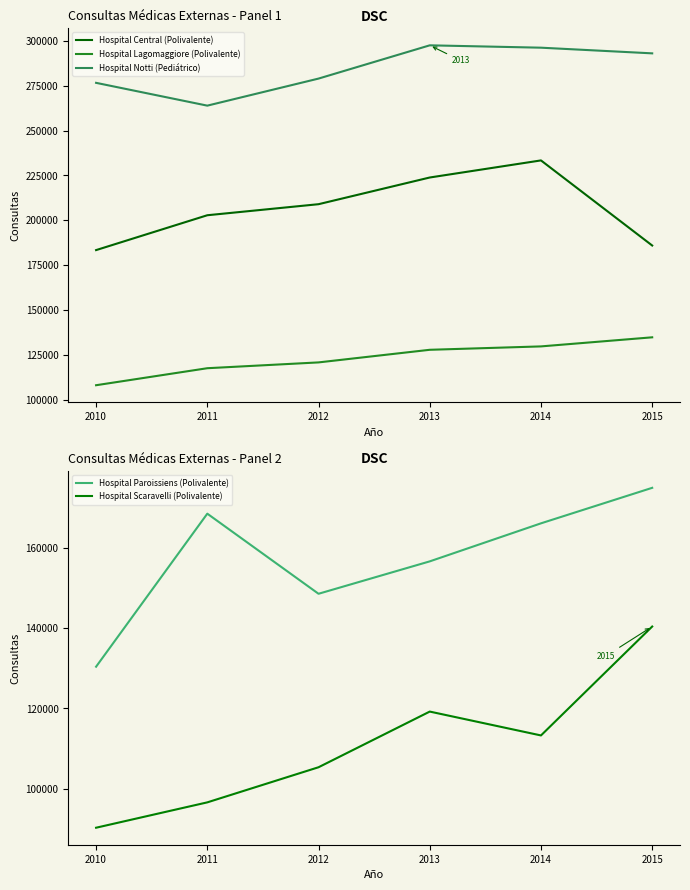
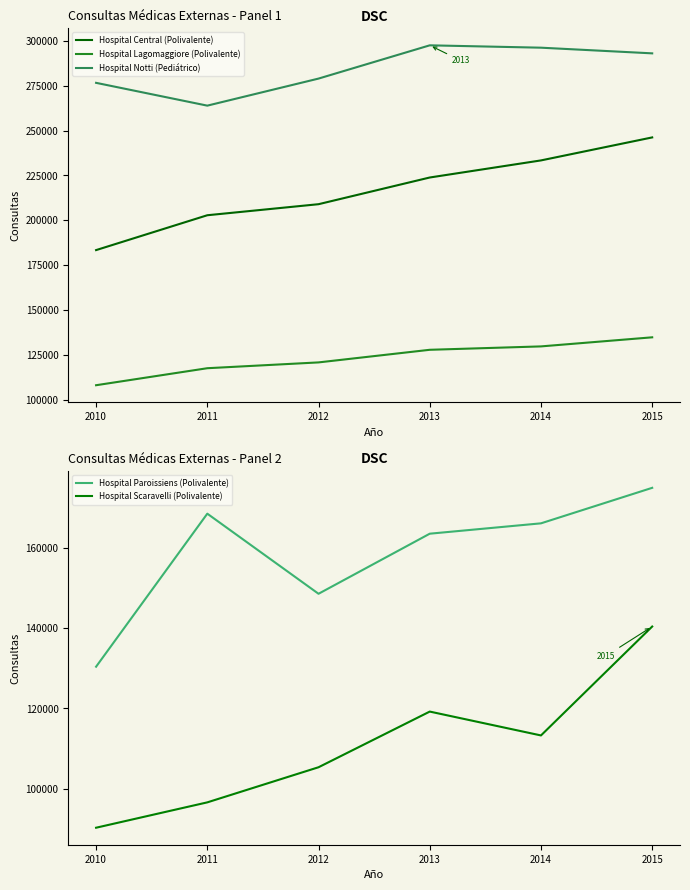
Consultas Médicas Externas - Panel 1, Hospital Central (Polivalente), 2015: 186000 -> 246000
Consultas Médicas Externas - Panel 2, Hospital Paroissiens (Polivalente), 2013: 157000 -> 164000
